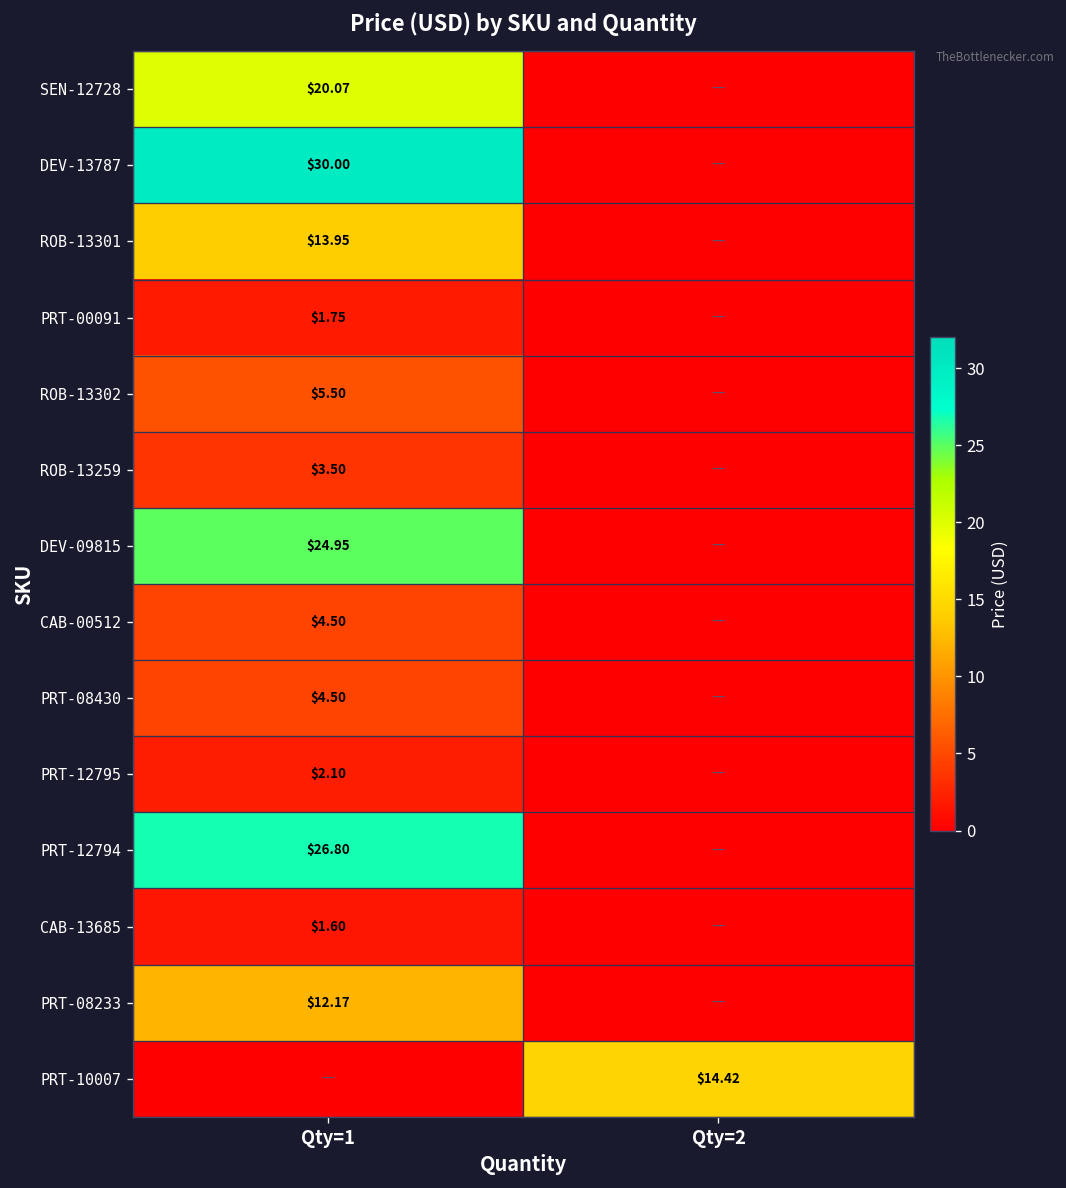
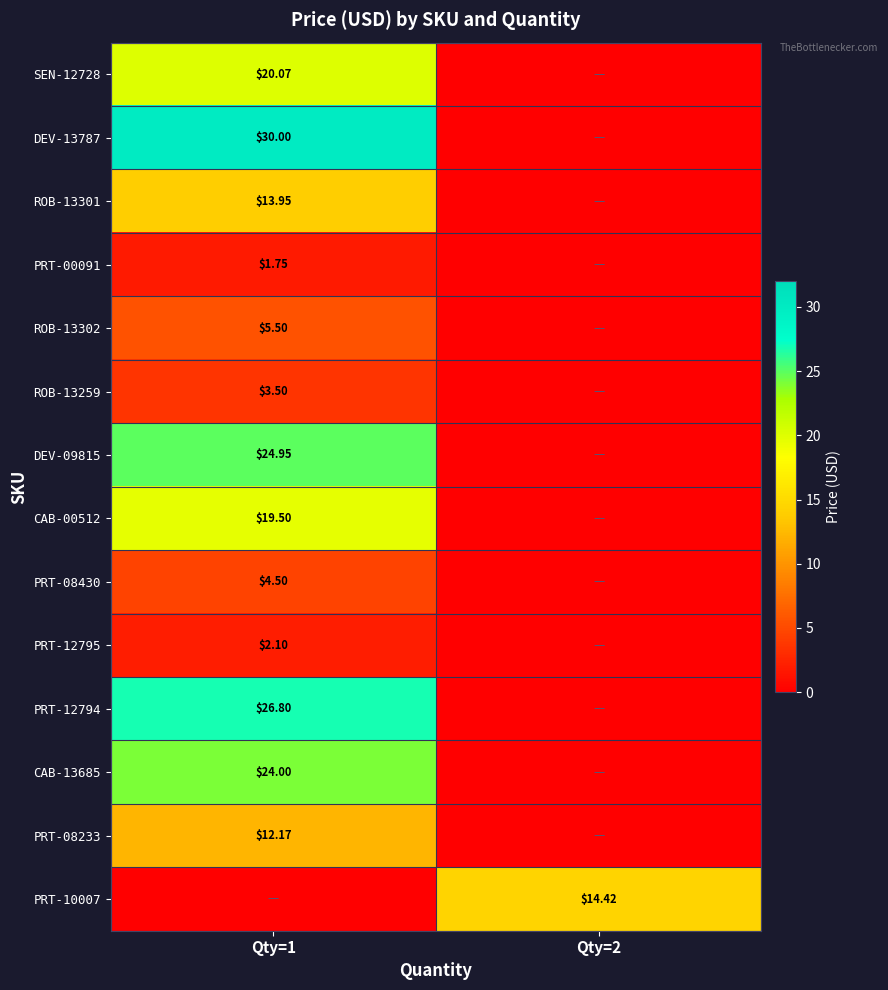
CAB-00512, Qty=1: $4.50 -> $19.50
CAB-13685, Qty=1: $1.60 -> $24.00
